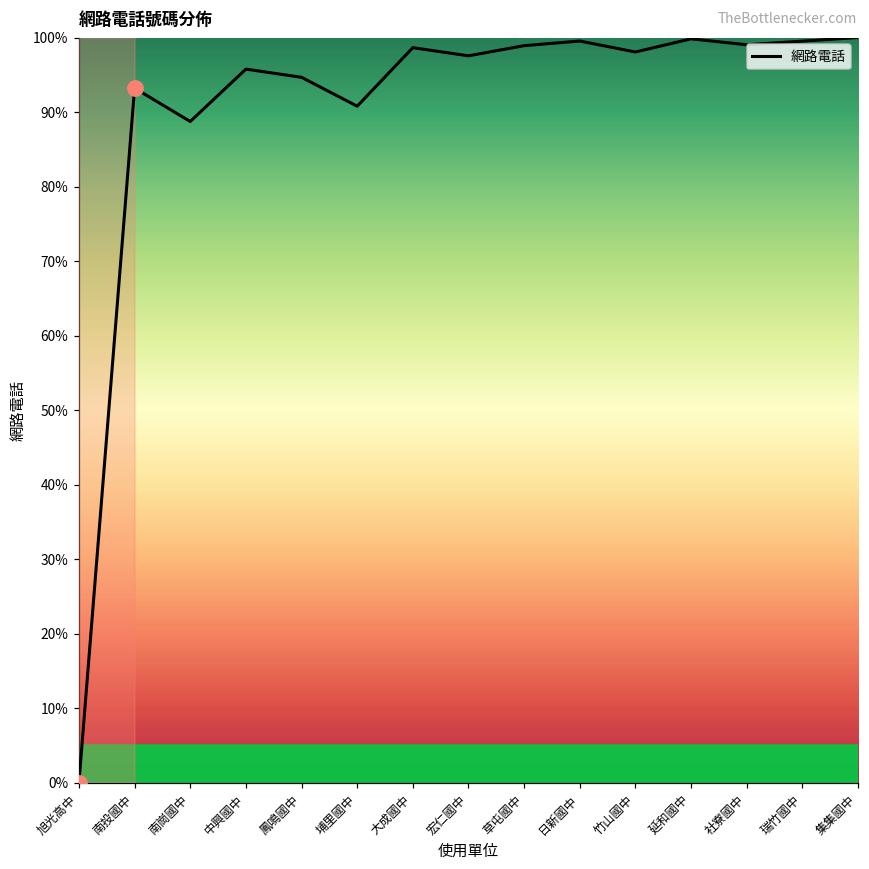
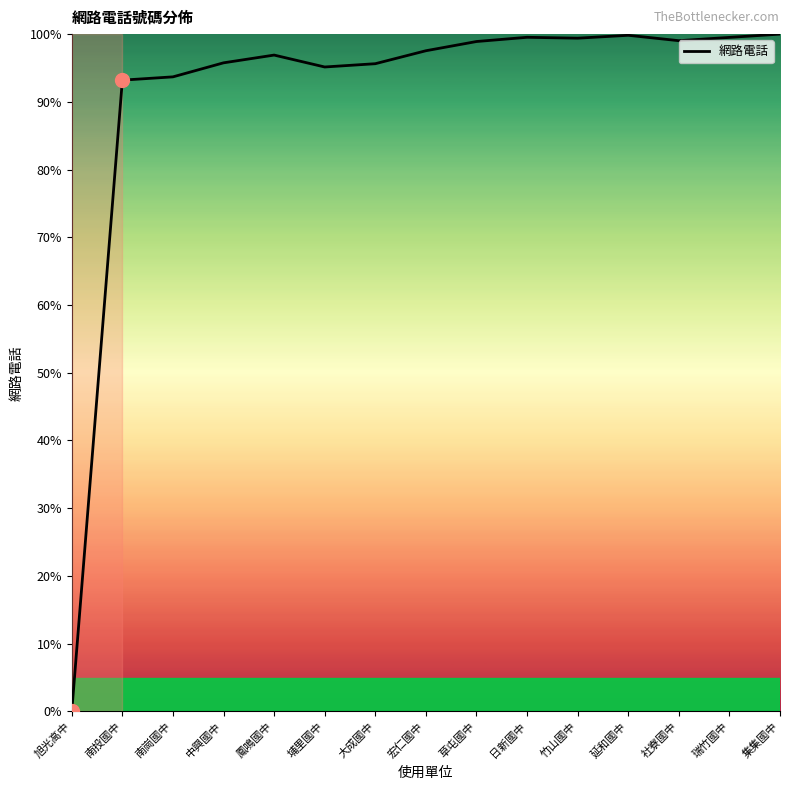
網路電話, 南崗國中: 89% -> 94%
網路電話, 鳳鳴國中: 95% -> 97%
網路電話, 埔里國中: 91% -> 95%
網路電話, 大成國中: 99% -> 96%
網路電話, 竹山國中: 98% -> 99%
